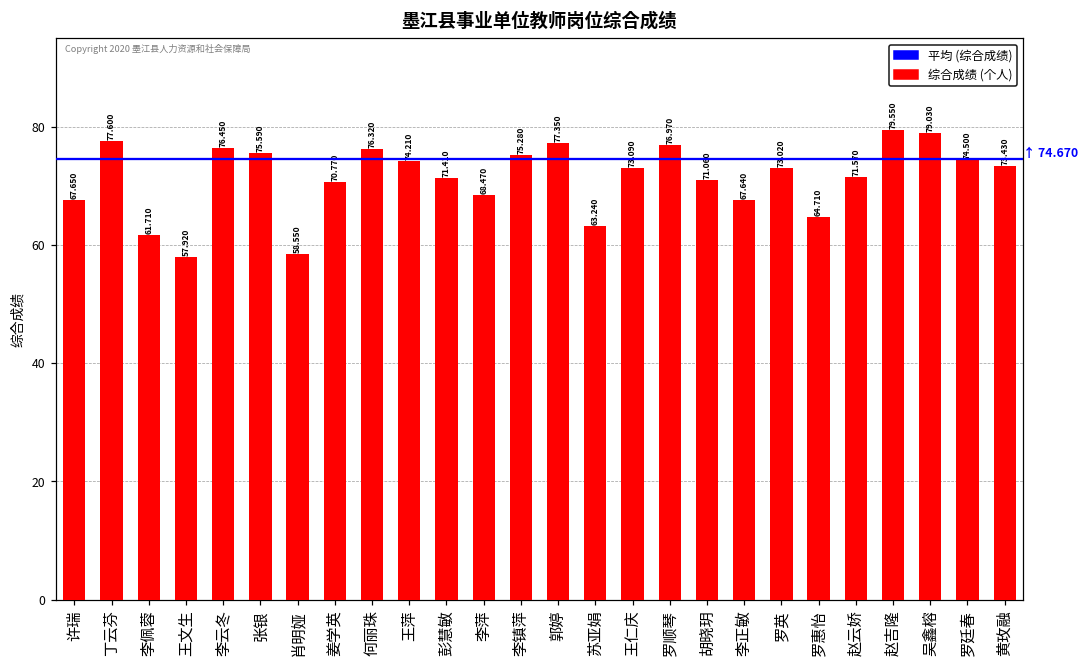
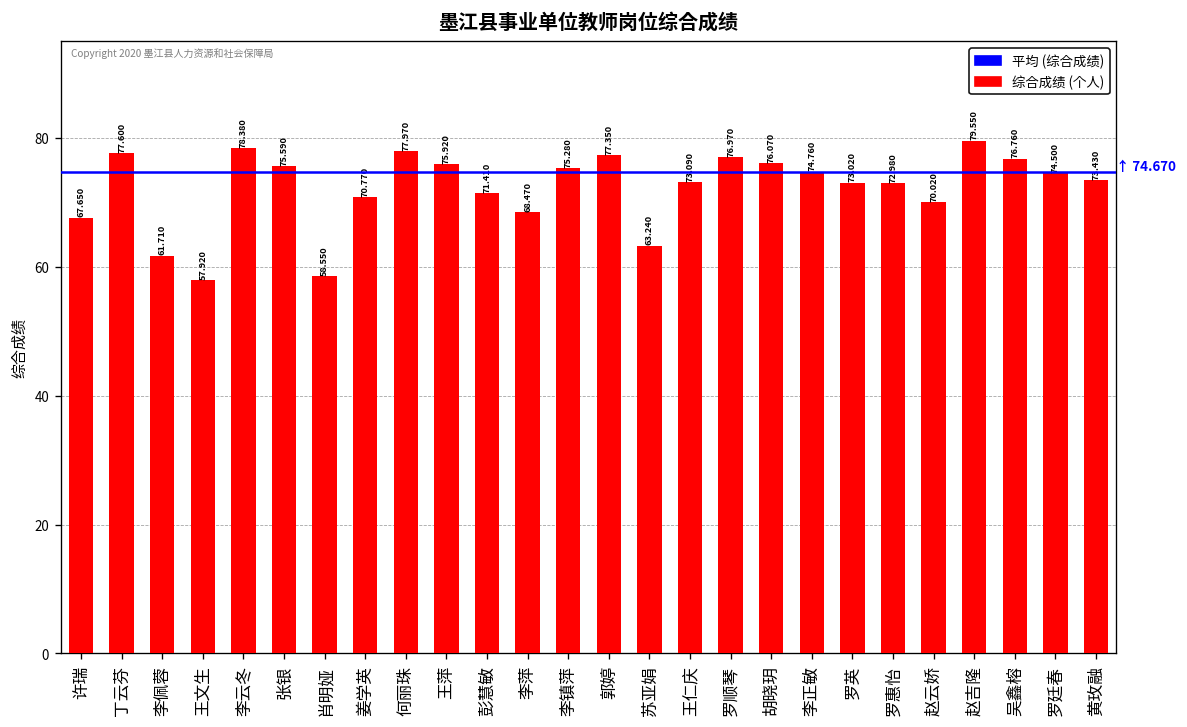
李云冬: 76.450 -> 78.380
何丽珠: 76.320 -> 77.970
王萍: 74.210 -> 75.920
胡晓玥: 71.060 -> 76.070
李正敏: 67.640 -> 74.760
罗惠怡: 64.710 -> 72.980
赵云娇: 71.570 -> 70.020
吴鑫榕: 79.030 -> 76.760
